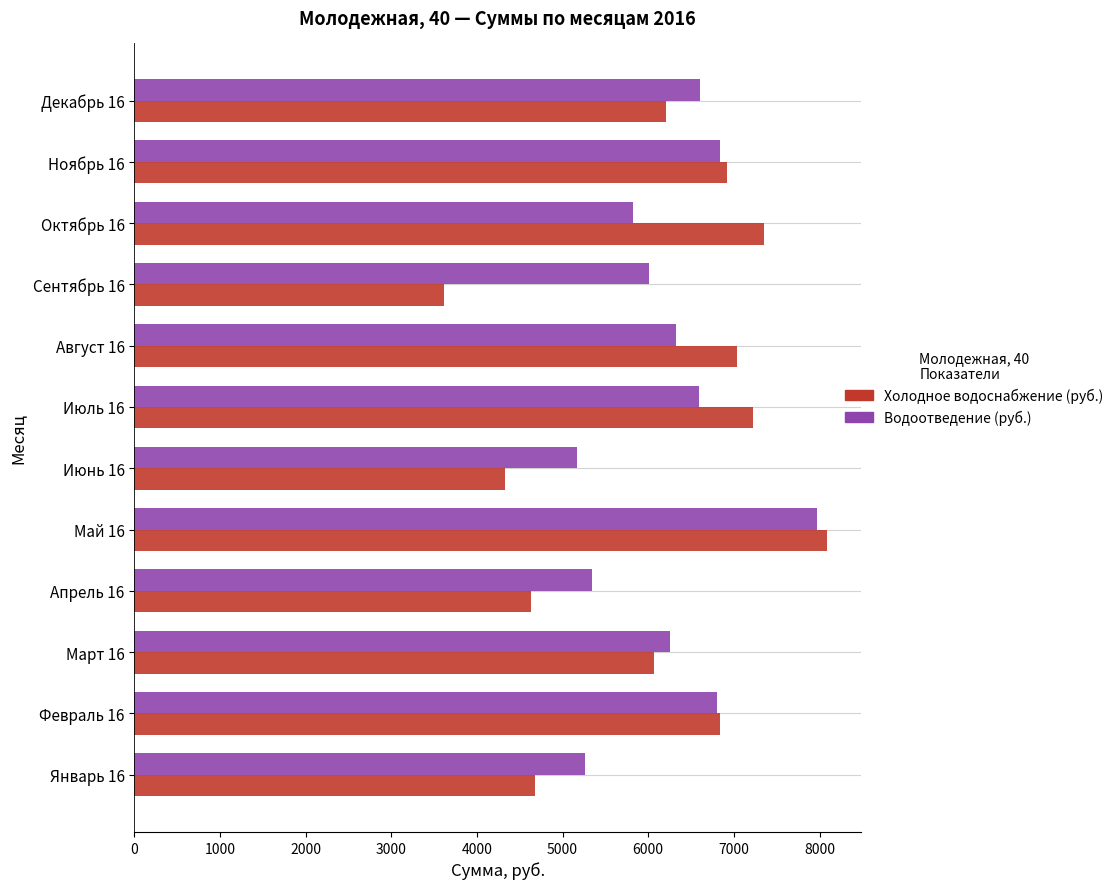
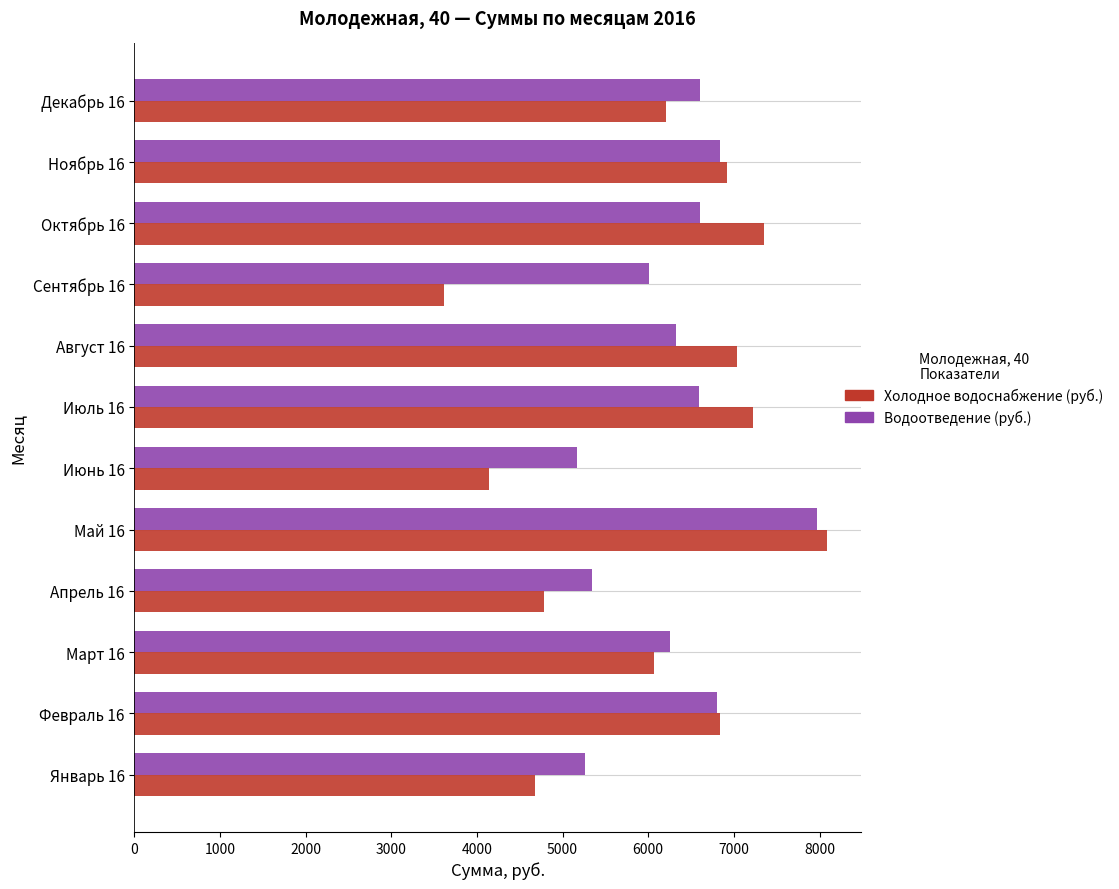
Водоотведение (руб.), Октябрь 16: 5800 -> 6600
Холодное водоснабжение (руб.), Июнь 16: 4300 -> 4100
Холодное водоснабжение (руб.), Апрель 16: 4600 -> 4800
